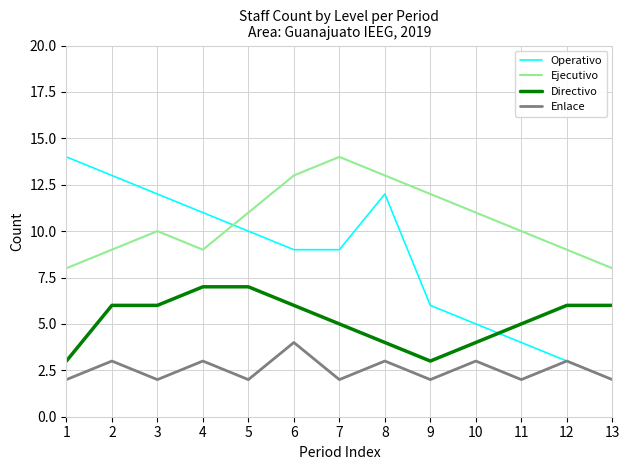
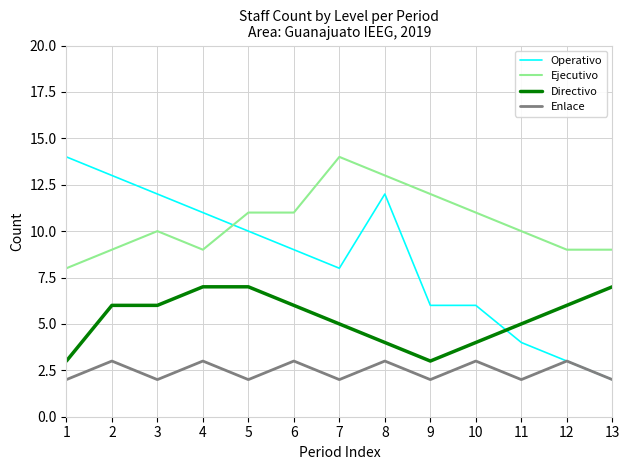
Ejecutivo, 6: 13 -> 11
Enlace, 6: 4 -> 3
Operativo, 7: 9 -> 8
Operativo, 10: 5 -> 6
Ejecutivo, 13: 8 -> 9
Directivo, 13: 6 -> 7
